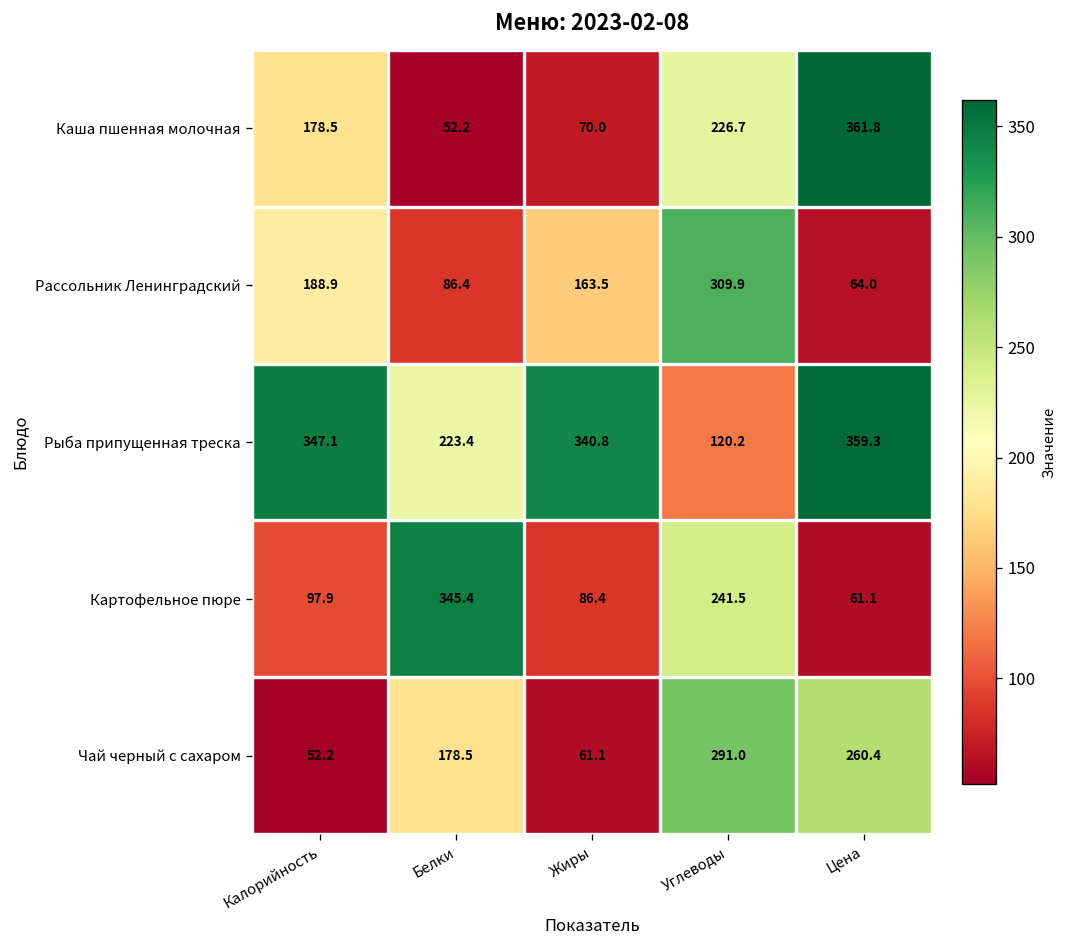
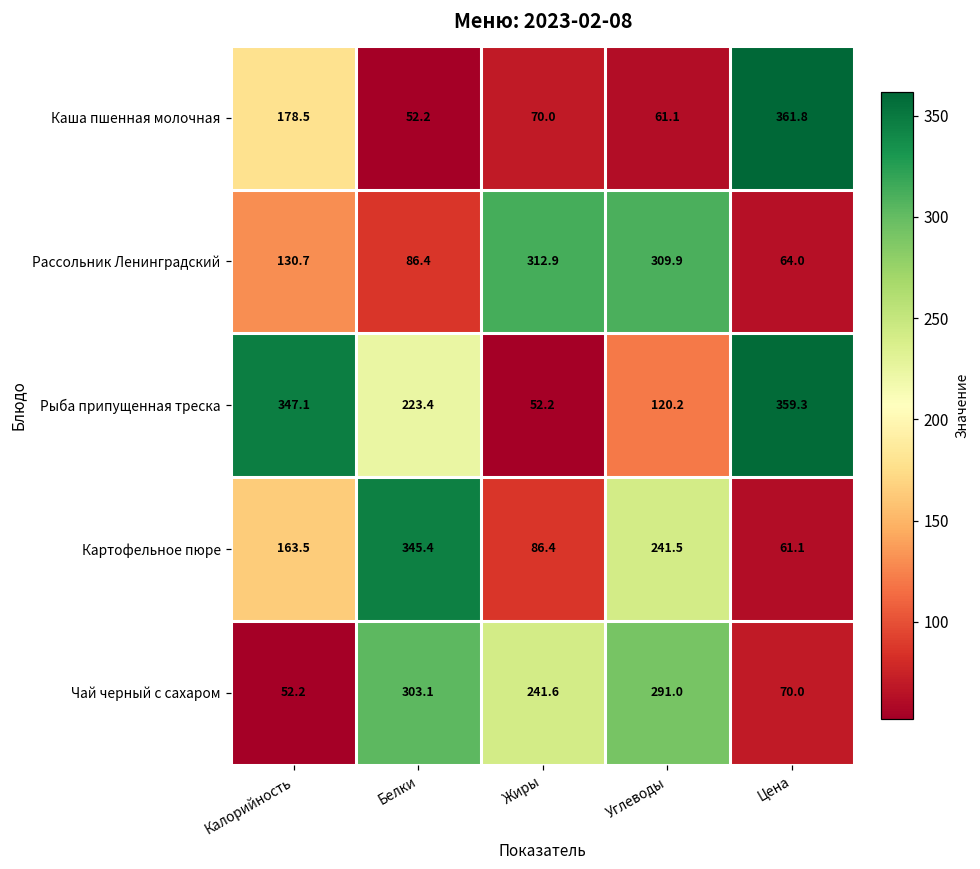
Каша пшенная молочная, Углеводы: 226.7 -> 61.1
Рассольник Ленинградский, Калорийность: 188.9 -> 130.7
Рассольник Ленинградский, Жиры: 163.5 -> 312.9
Рыба припущенная треска, Жиры: 340.8 -> 52.2
Картофельное пюре, Калорийность: 97.9 -> 163.5
Чай черный с сахаром, Белки: 178.5 -> 303.1
Чай черный с сахаром, Жиры: 61.1 -> 241.6
Чай черный с сахаром, Цена: 260.4 -> 70.0
